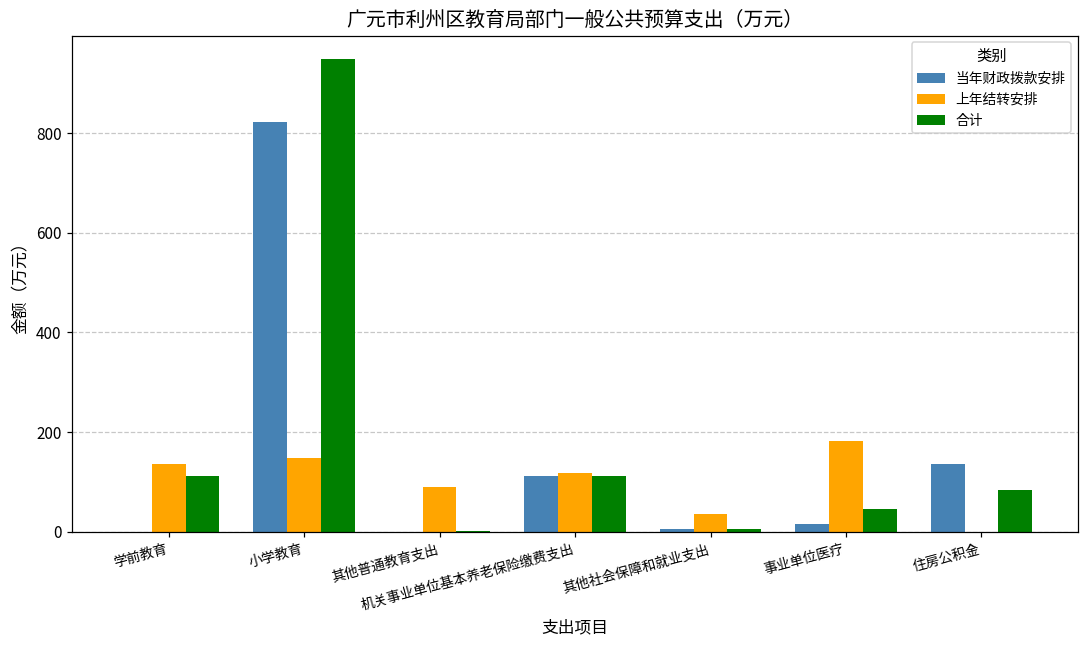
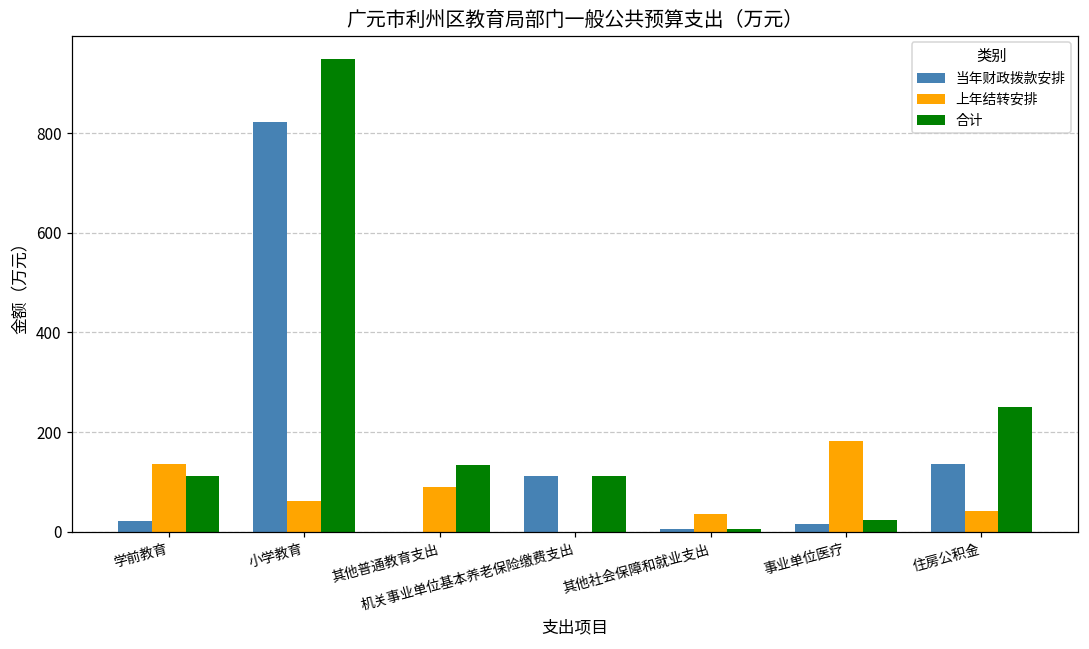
当年财政拨款安排, 学前教育: 0 -> 20
上年结转安排, 小学教育: 150 -> 60
合计, 其他普通教育支出: 0 -> 130
上年结转安排, 机关事业单位基本养老保险缴费支出: 120 -> 0
合计, 事业单位医疗: 50 -> 20
上年结转安排, 住房公积金: 0 -> 40
合计, 住房公积金: 80 -> 250
